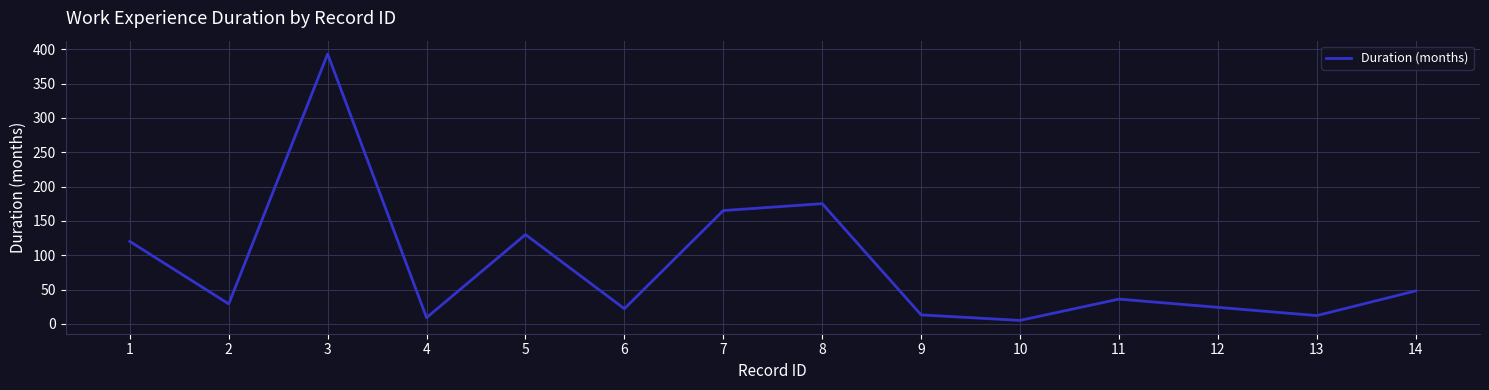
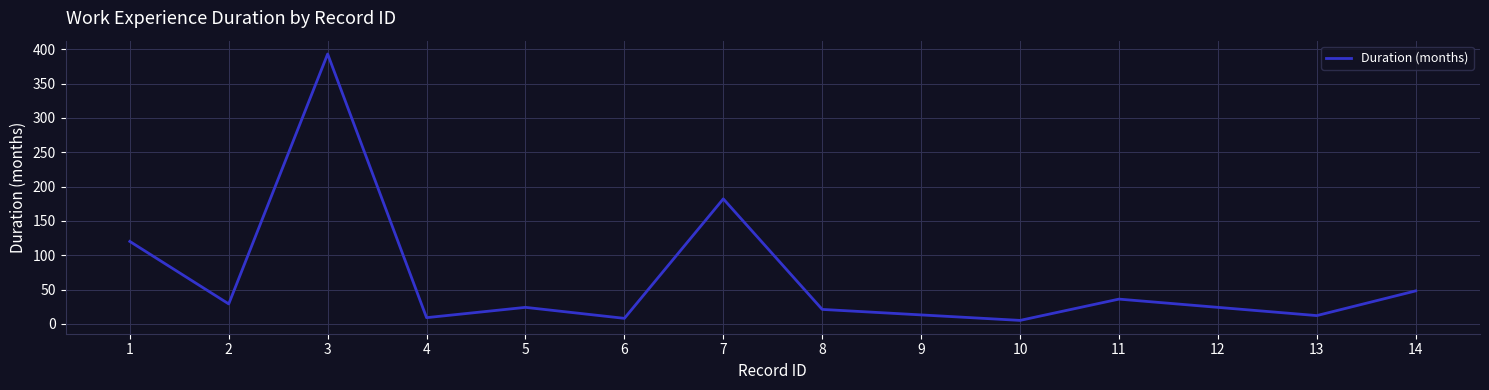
5: 130 -> 20
6: 20 -> 10
7: 170 -> 180
8: 180 -> 20
